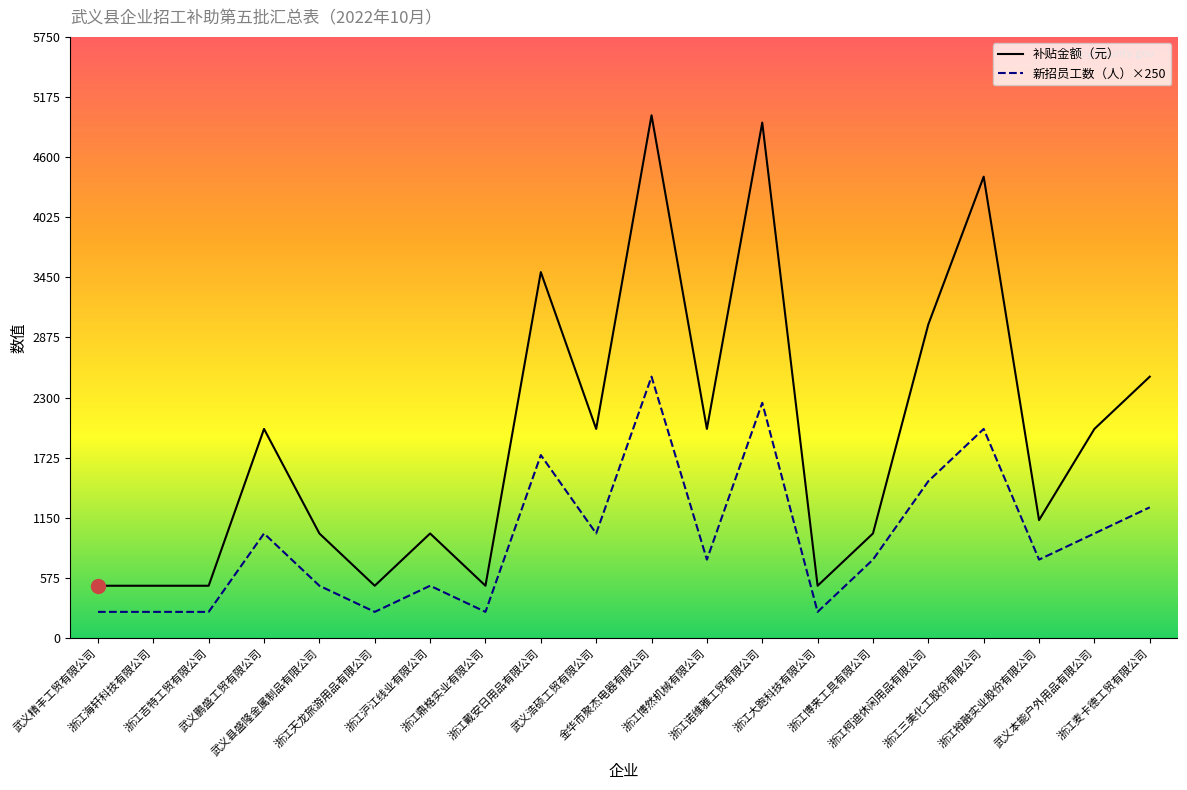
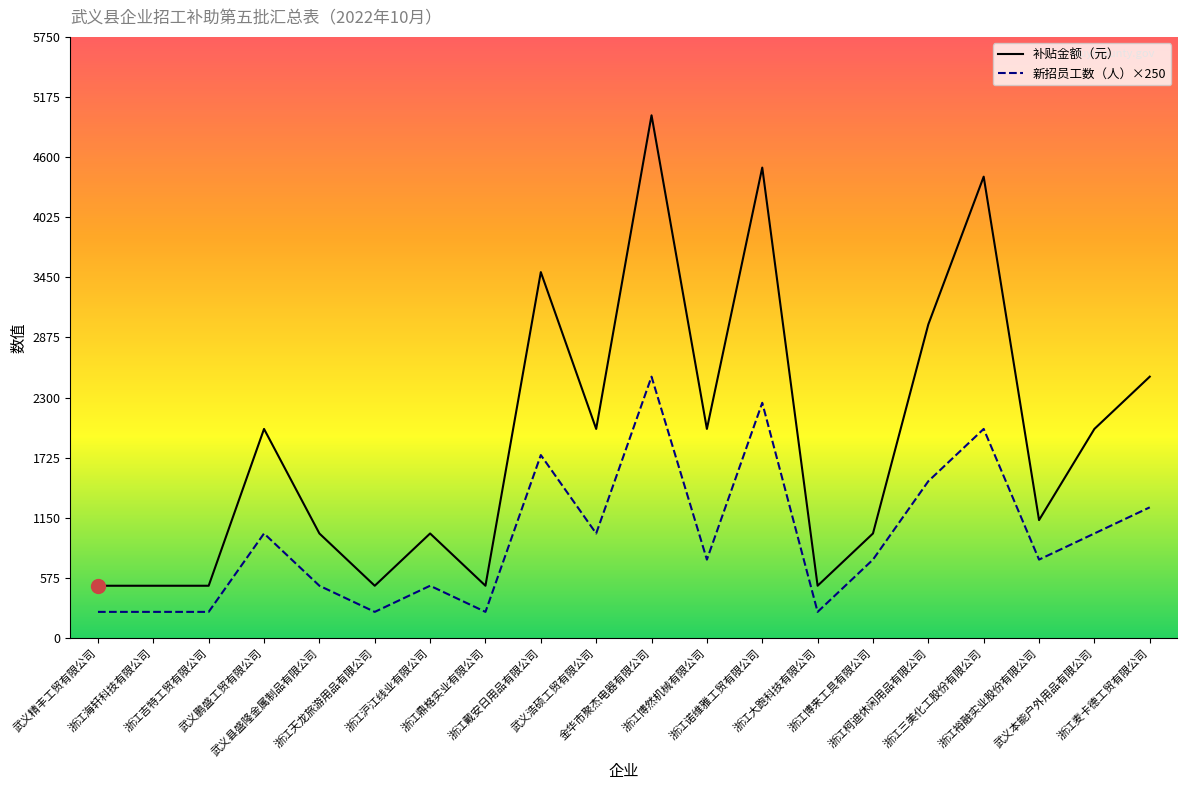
补贴金额（元）, 浙江诺维雅工贸有限公司: 4930 -> 4500
